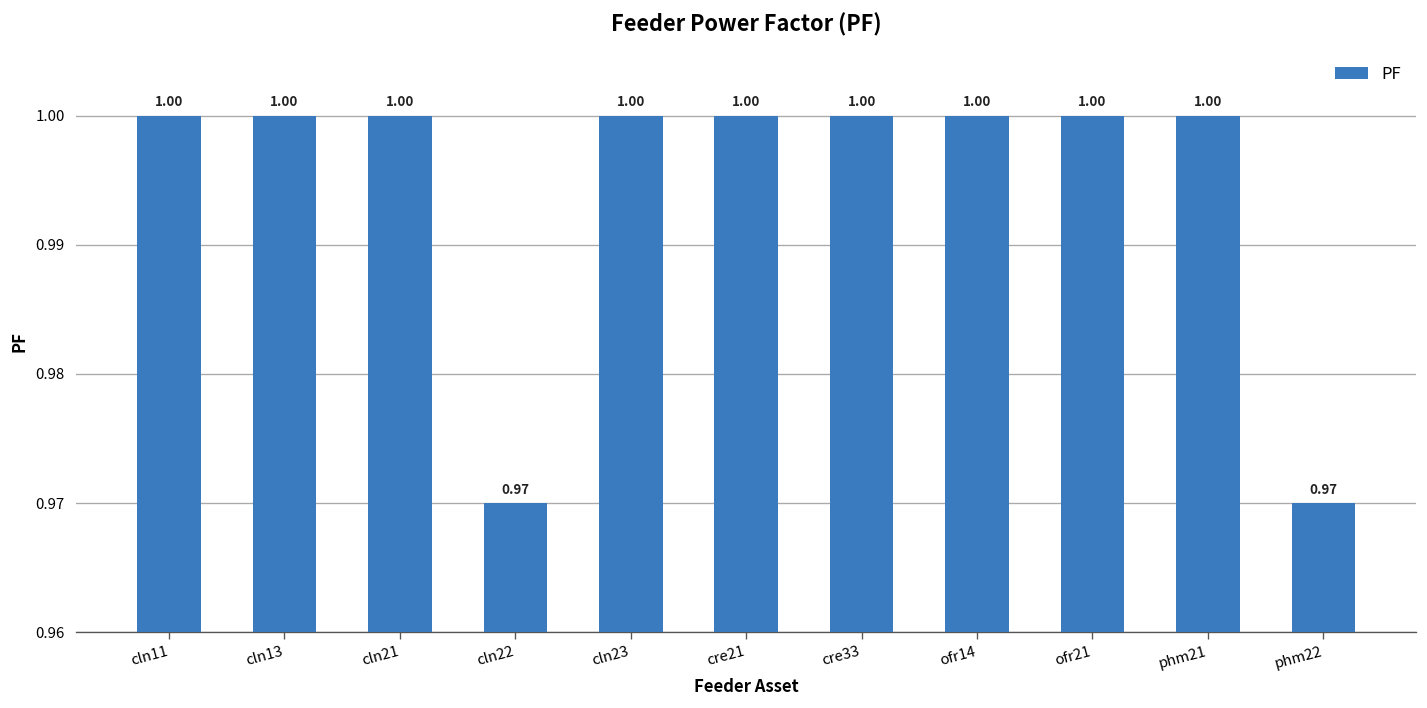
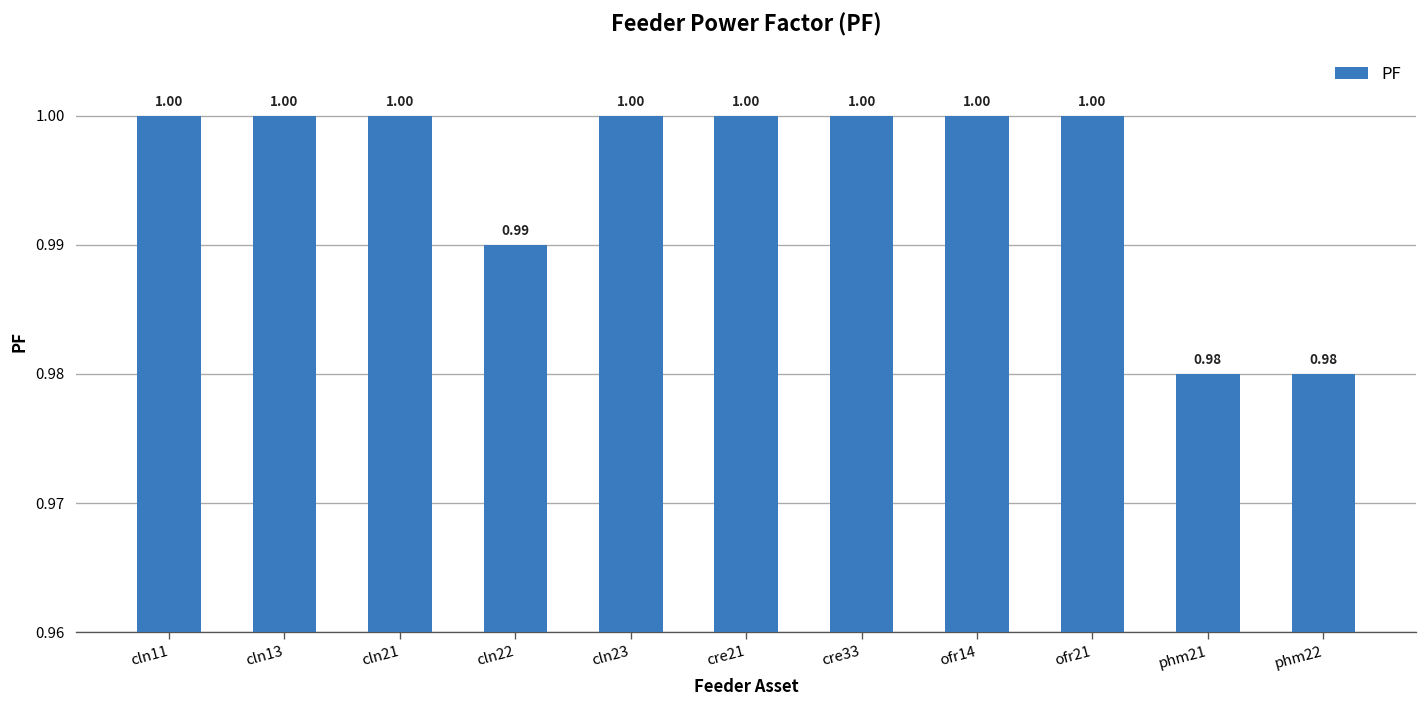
cln22: 0.97 -> 0.99
phm21: 1.00 -> 0.98
phm22: 0.97 -> 0.98
